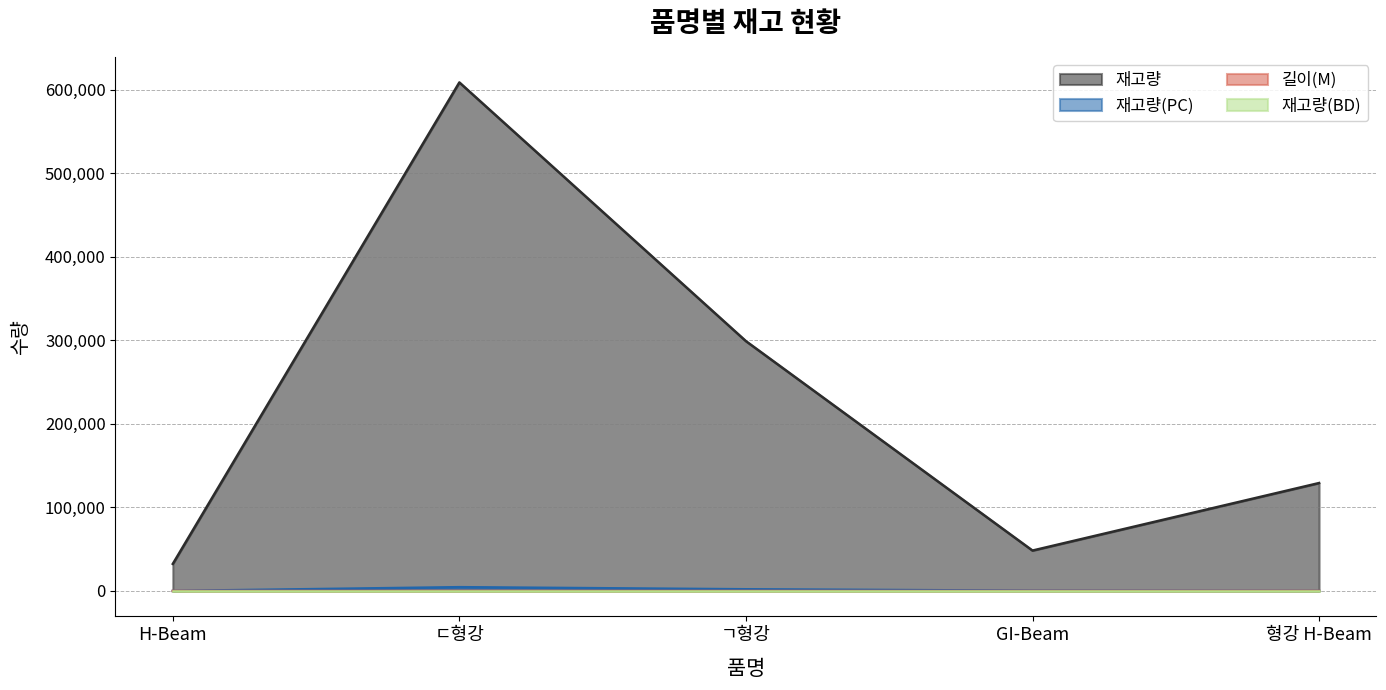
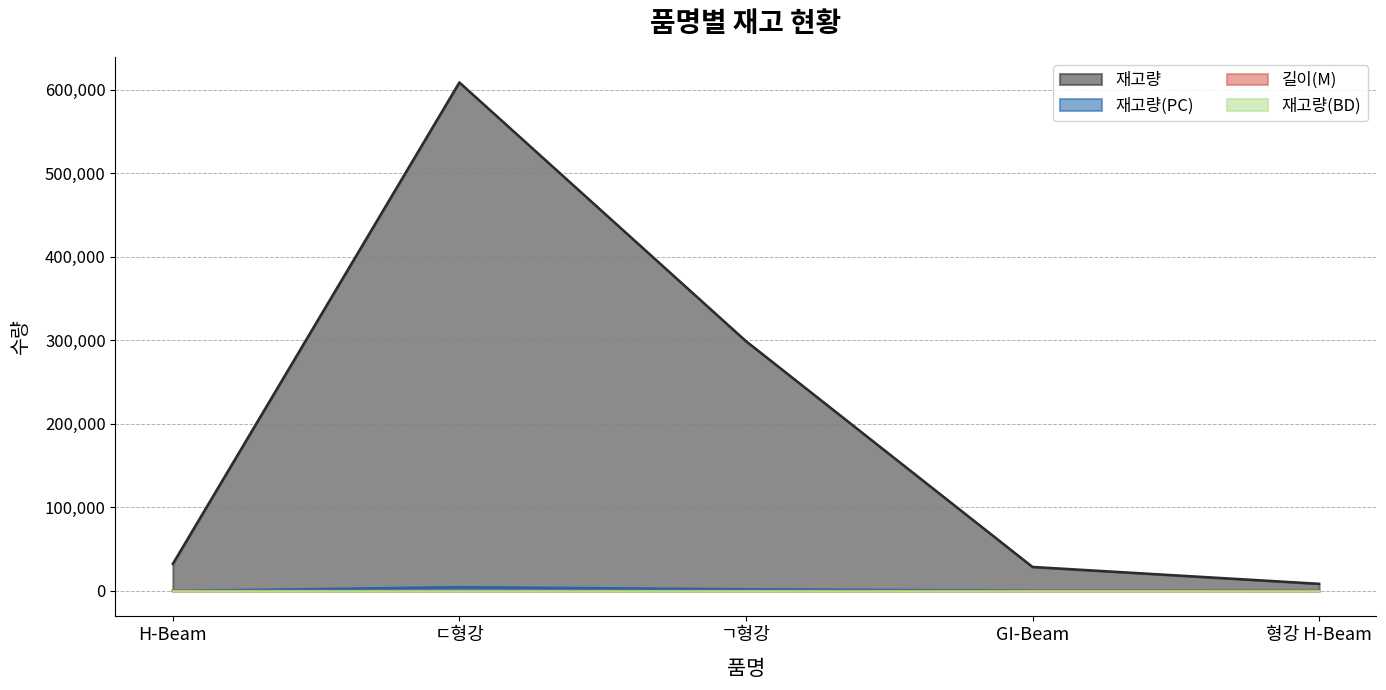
재고량, GI-Beam: 50,000 -> 30,000
재고량, 형강 H-Beam: 130,000 -> 10,000
